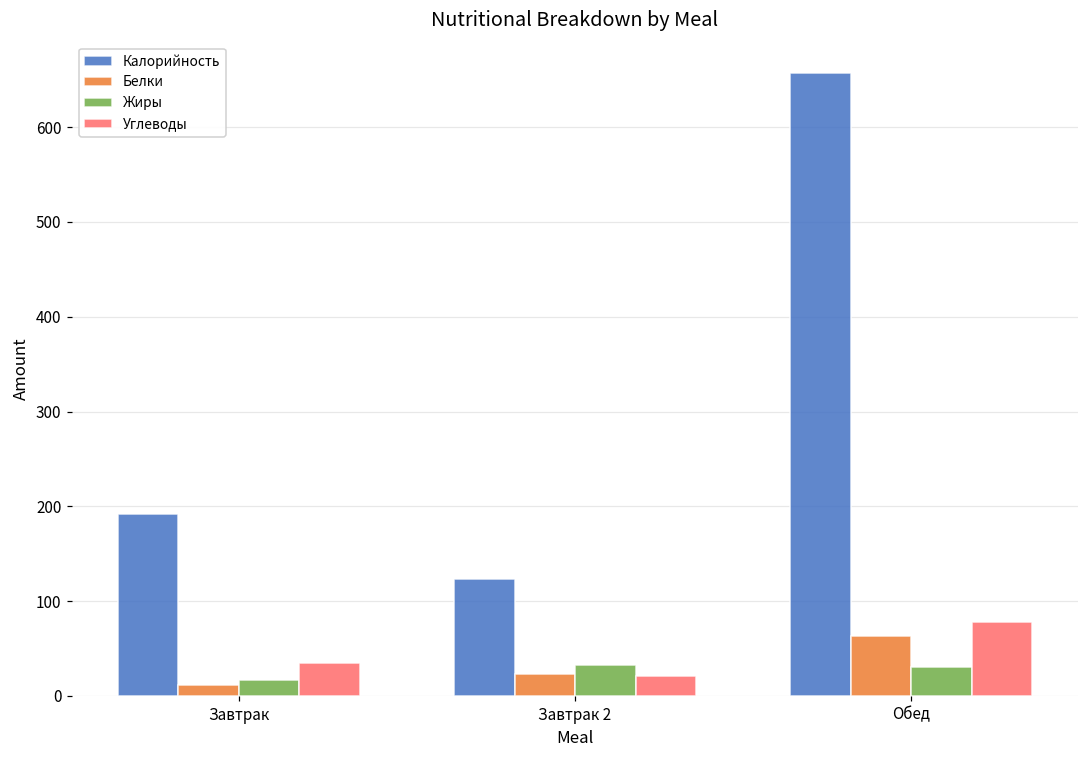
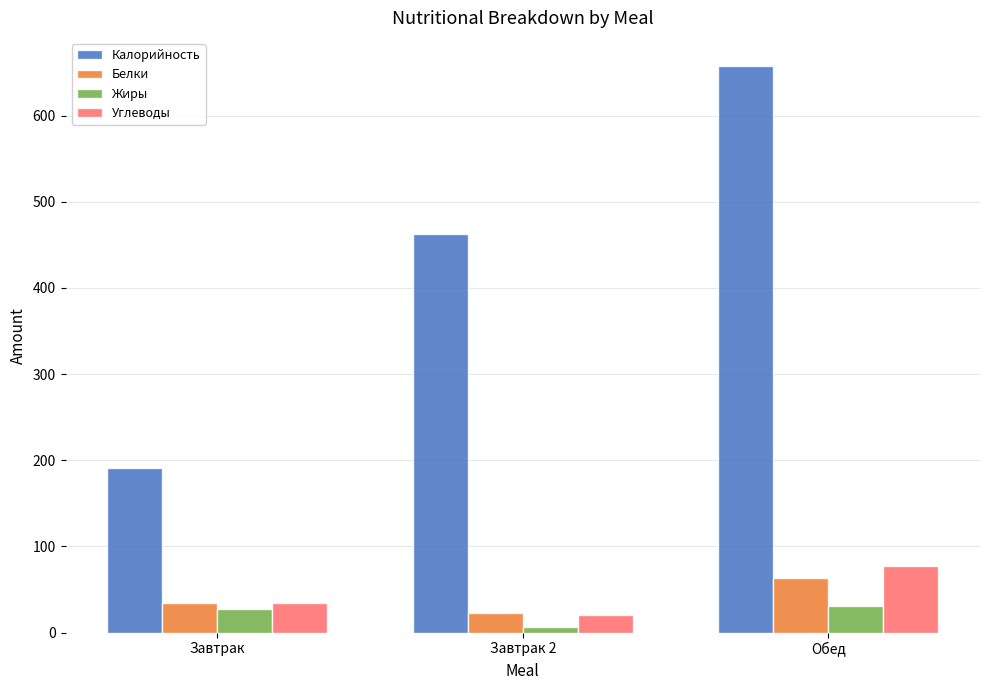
Белки, Завтрак: 10 -> 30
Жиры, Завтрак: 20 -> 30
Калорийность, Завтрак 2: 120 -> 460
Жиры, Завтрак 2: 30 -> 10
